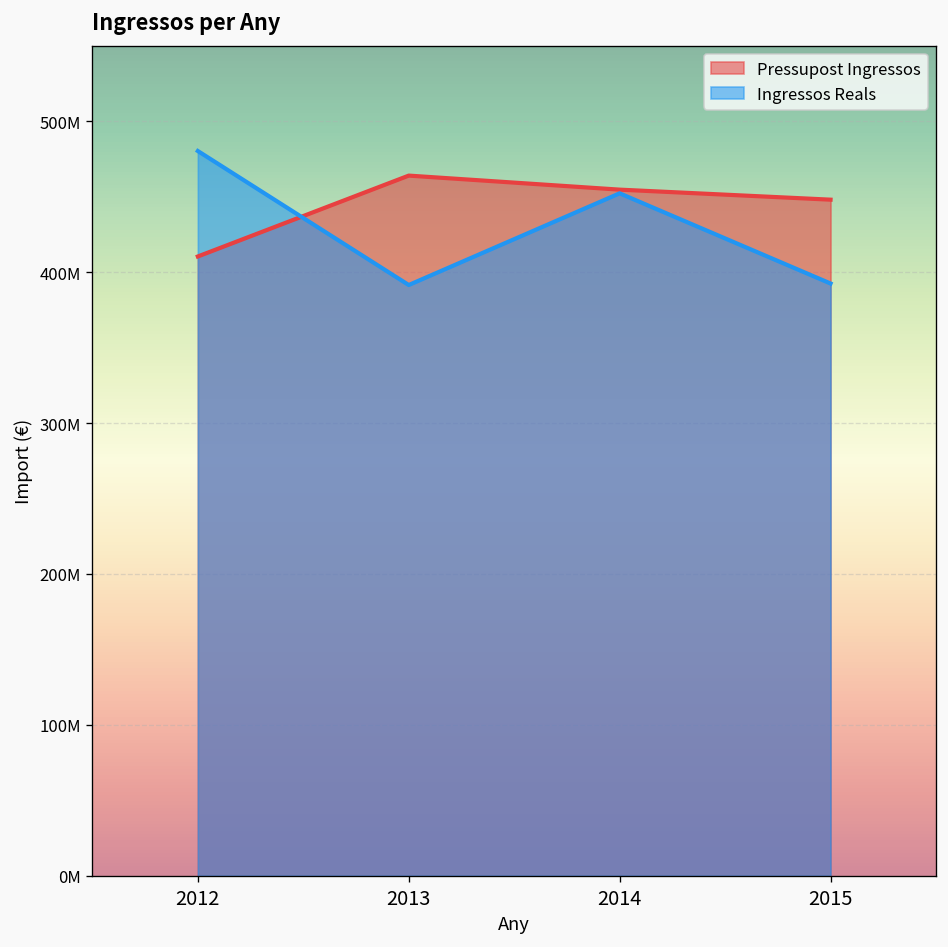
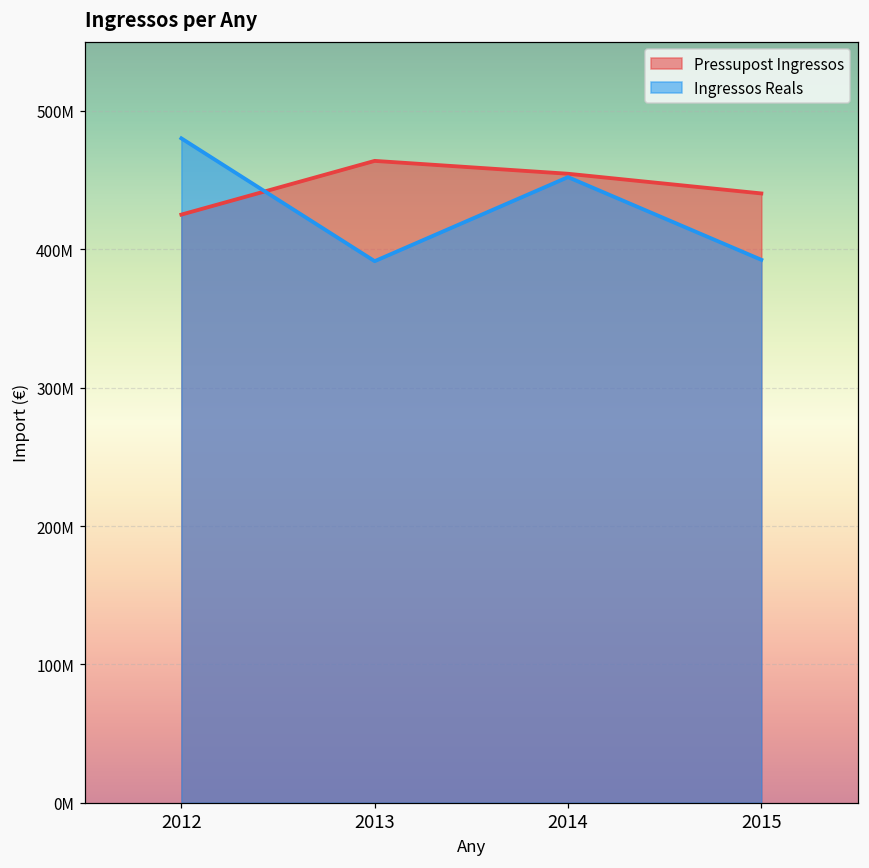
Pressupost Ingressos, 2012: 410000000 -> 425000000
Pressupost Ingressos, 2015: 448000000 -> 440000000
